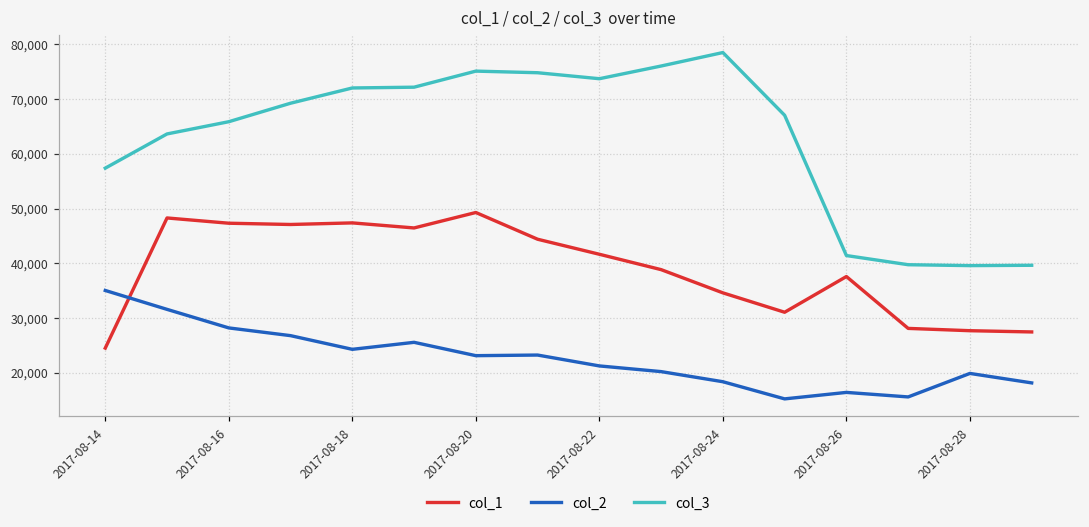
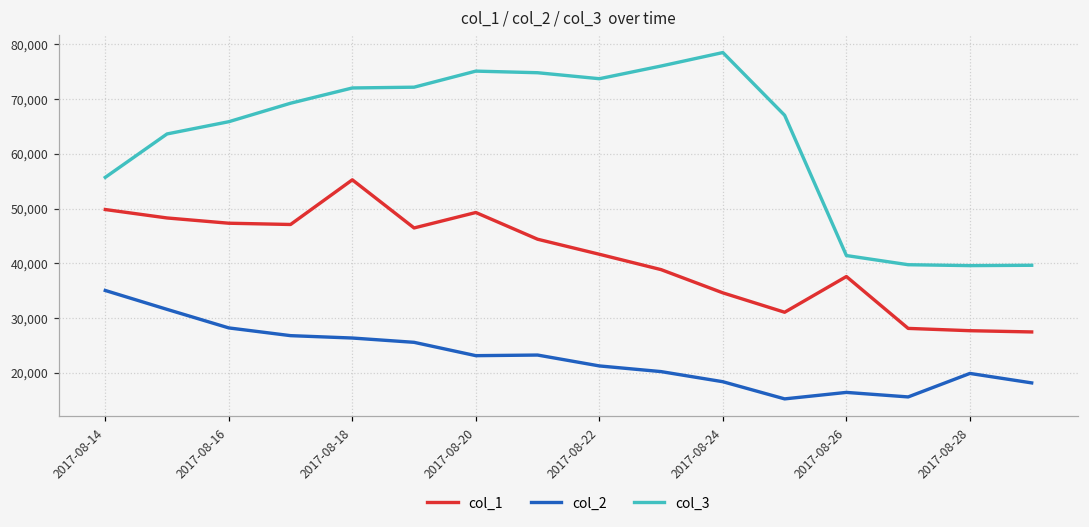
col_1, 2017-08-14: 25,000 -> 50,000
col_3, 2017-08-14: 57,000 -> 56,000
col_1, 2017-08-18: 47,000 -> 55,000
col_2, 2017-08-18: 24,000 -> 26,000
